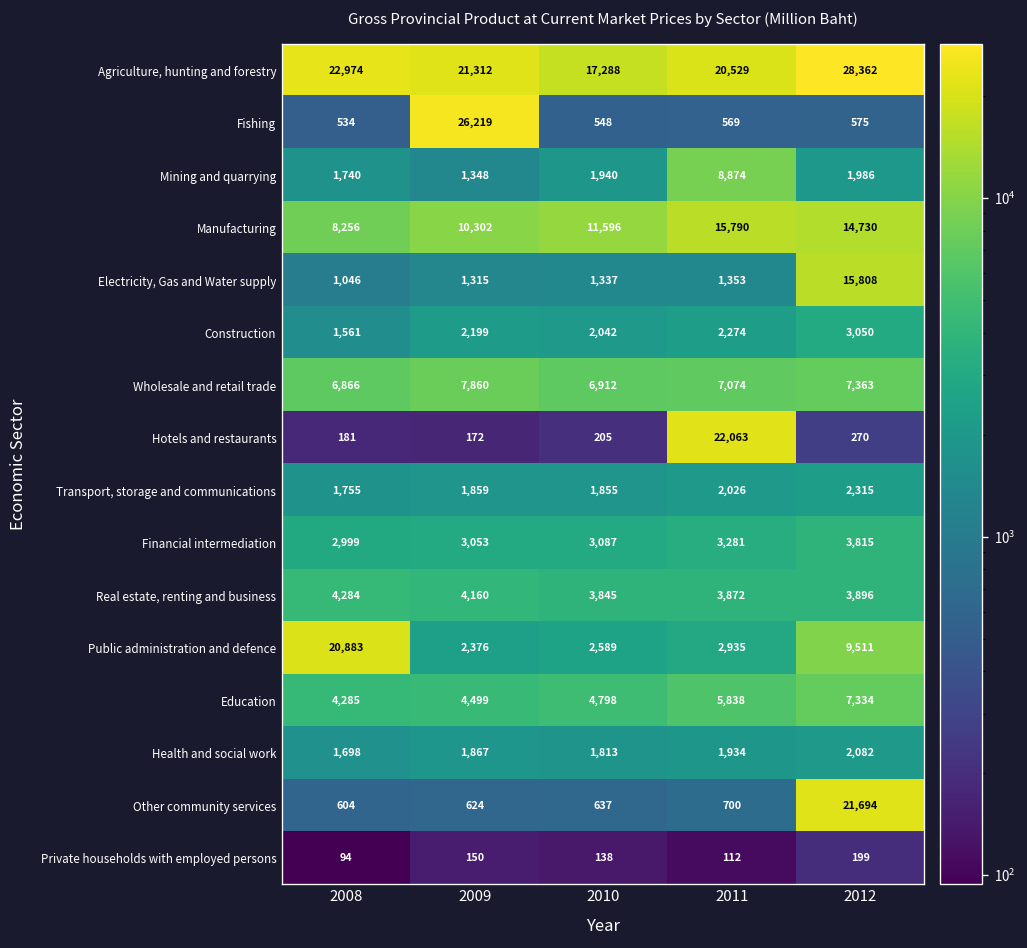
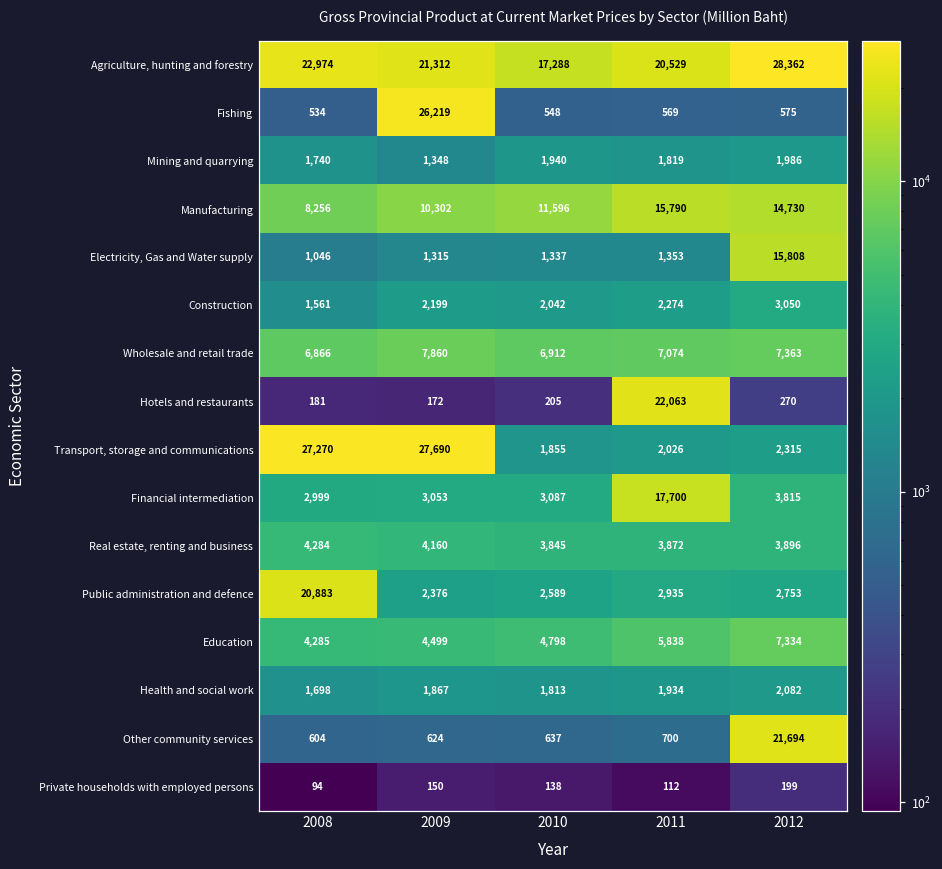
Mining and quarrying, 2011: 8,874 -> 1,819
Transport, storage and communications, 2008: 1,755 -> 27,270
Transport, storage and communications, 2009: 1,859 -> 27,690
Financial intermediation, 2011: 3,281 -> 17,700
Public administration and defence, 2012: 9,511 -> 2,753
